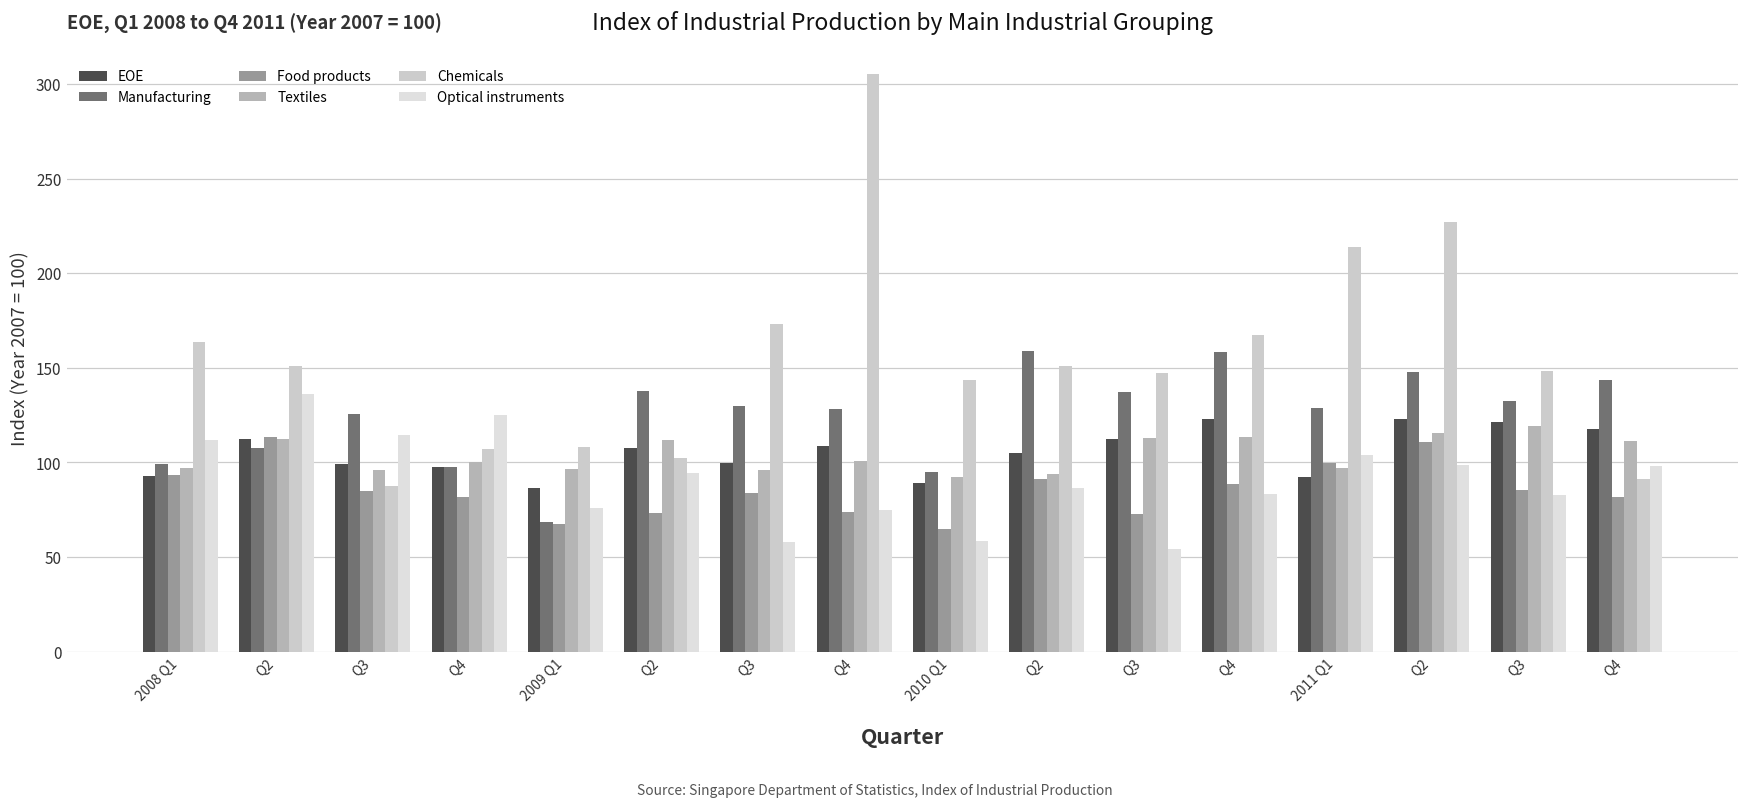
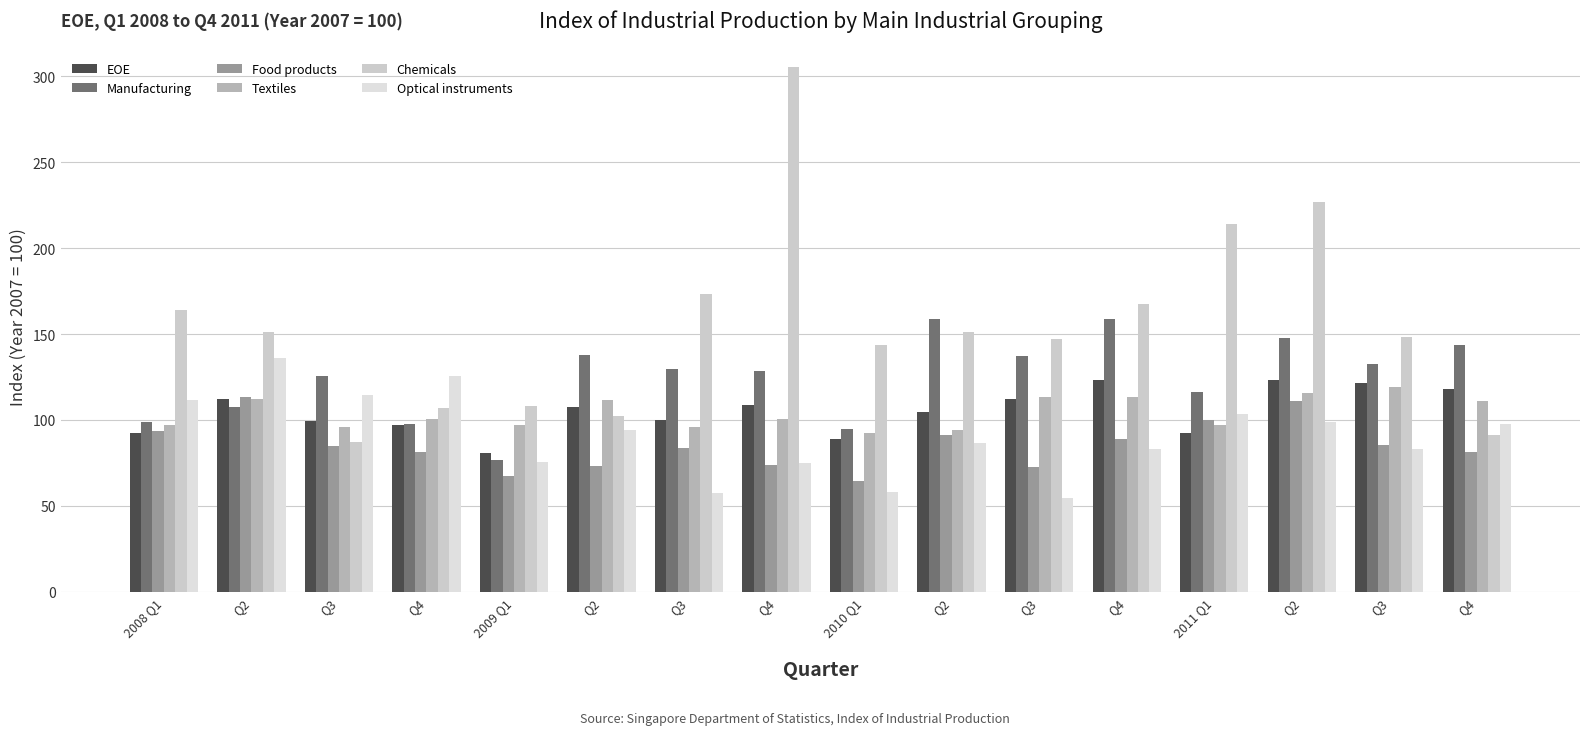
EOE, 2009 Q1: 87 -> 81
Manufacturing, 2009 Q1: 69 -> 77
Manufacturing, 2011 Q1: 129 -> 116
